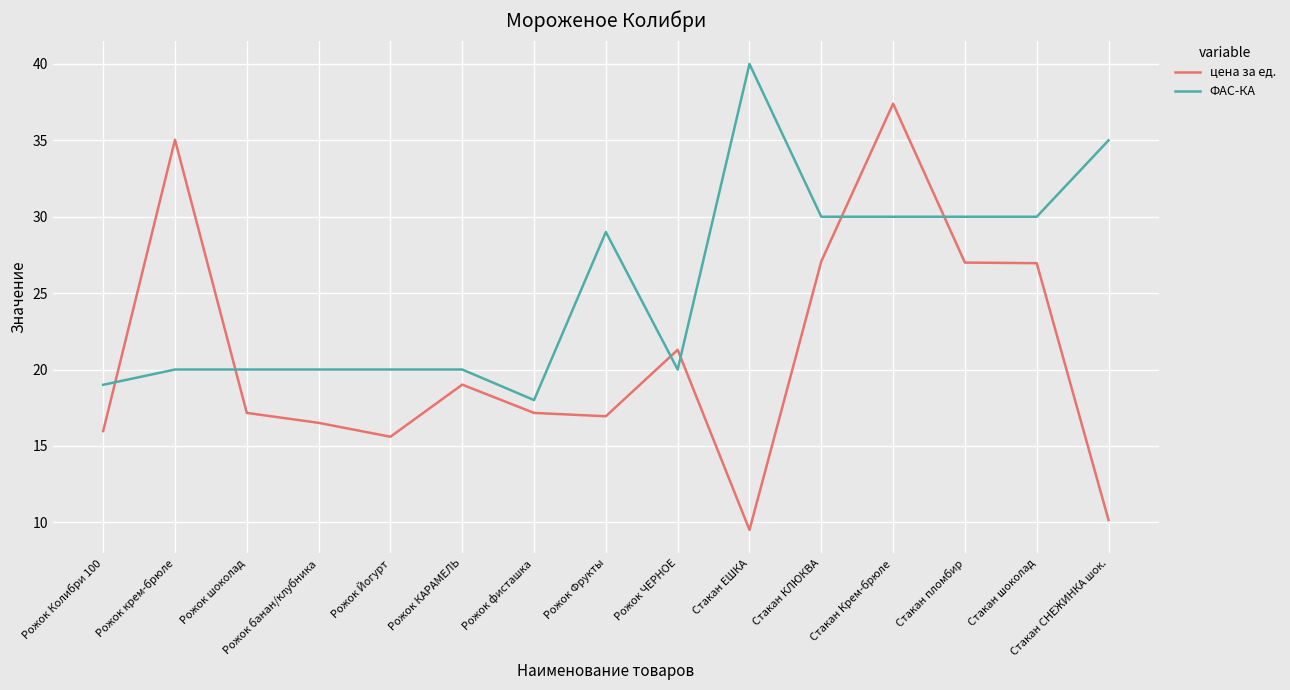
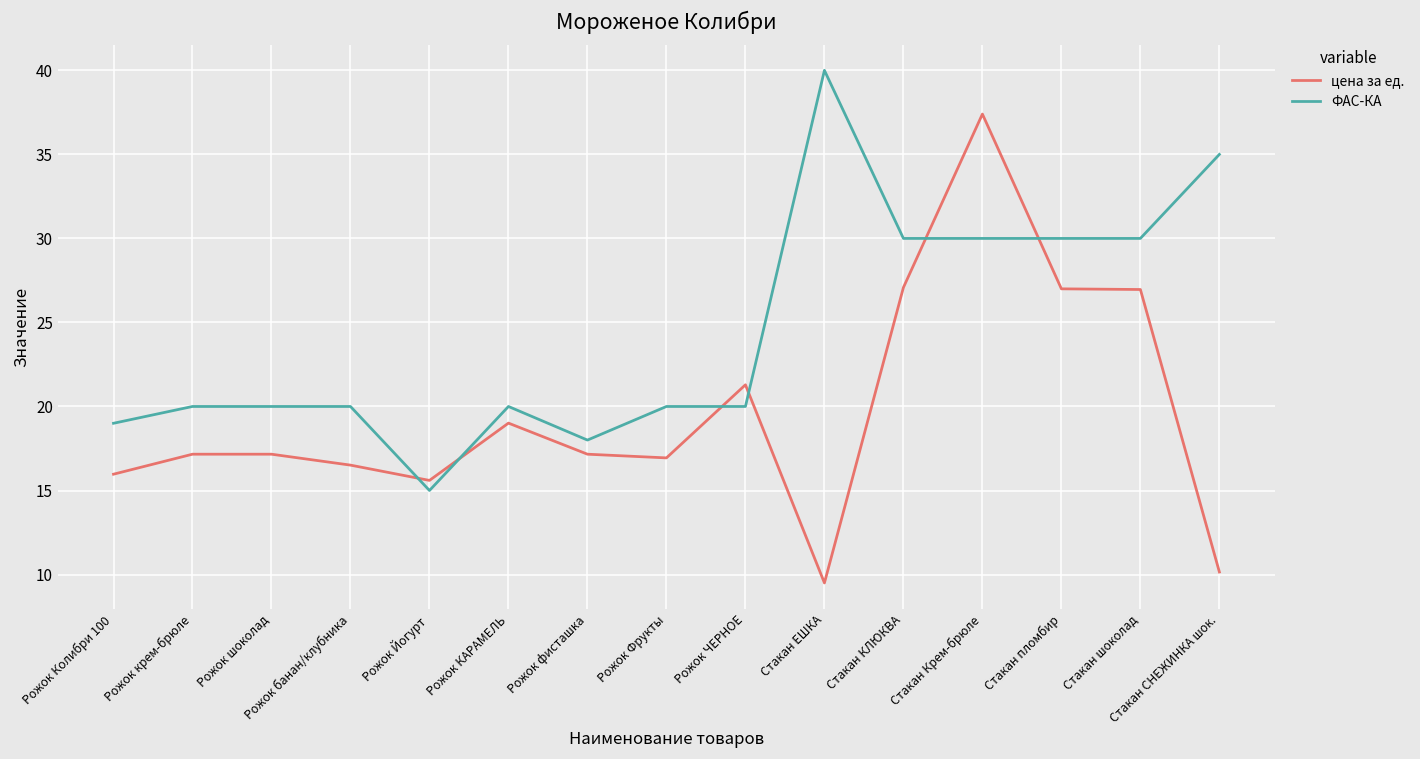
цена за ед., Рожок крем-брюле: 35.0 -> 17.2
ФАС-КА, Рожок Йогурт: 20 -> 15
ФАС-КА, Рожок Фрукты: 29 -> 20
